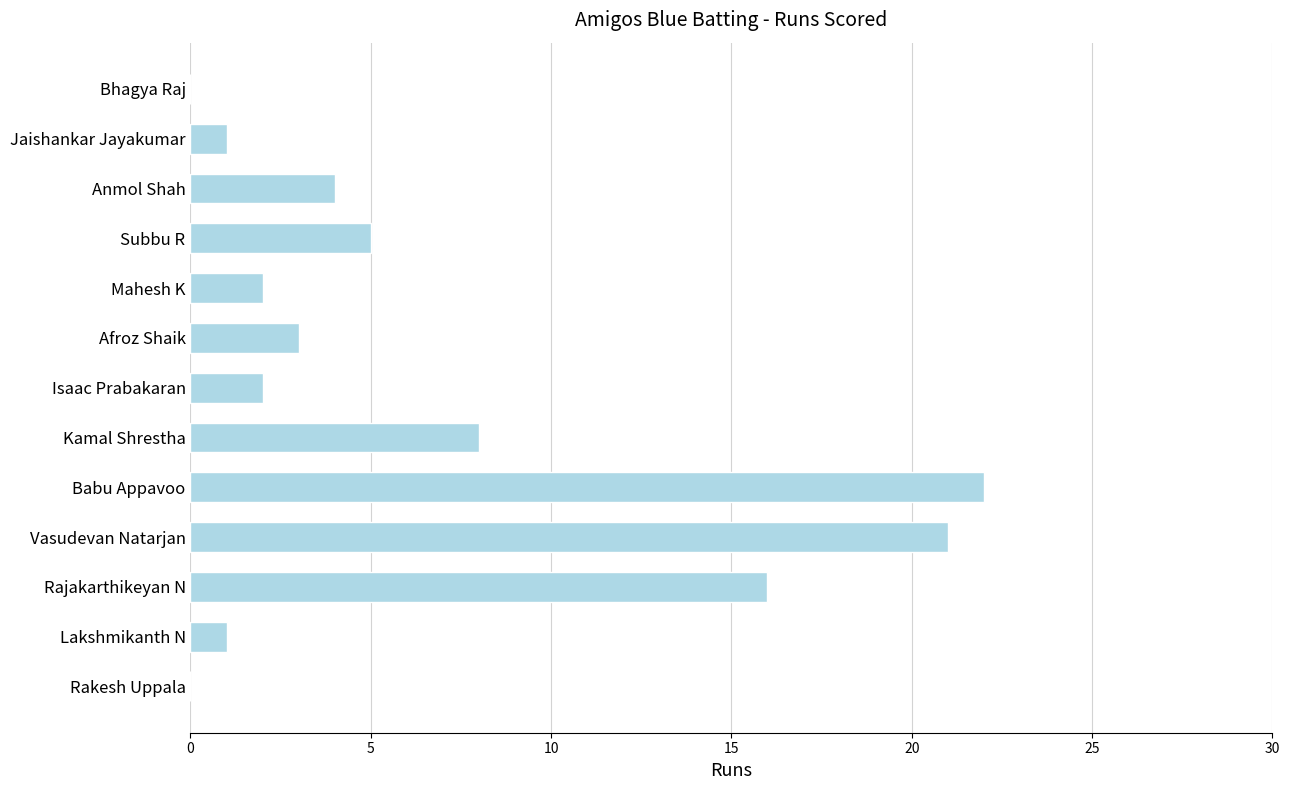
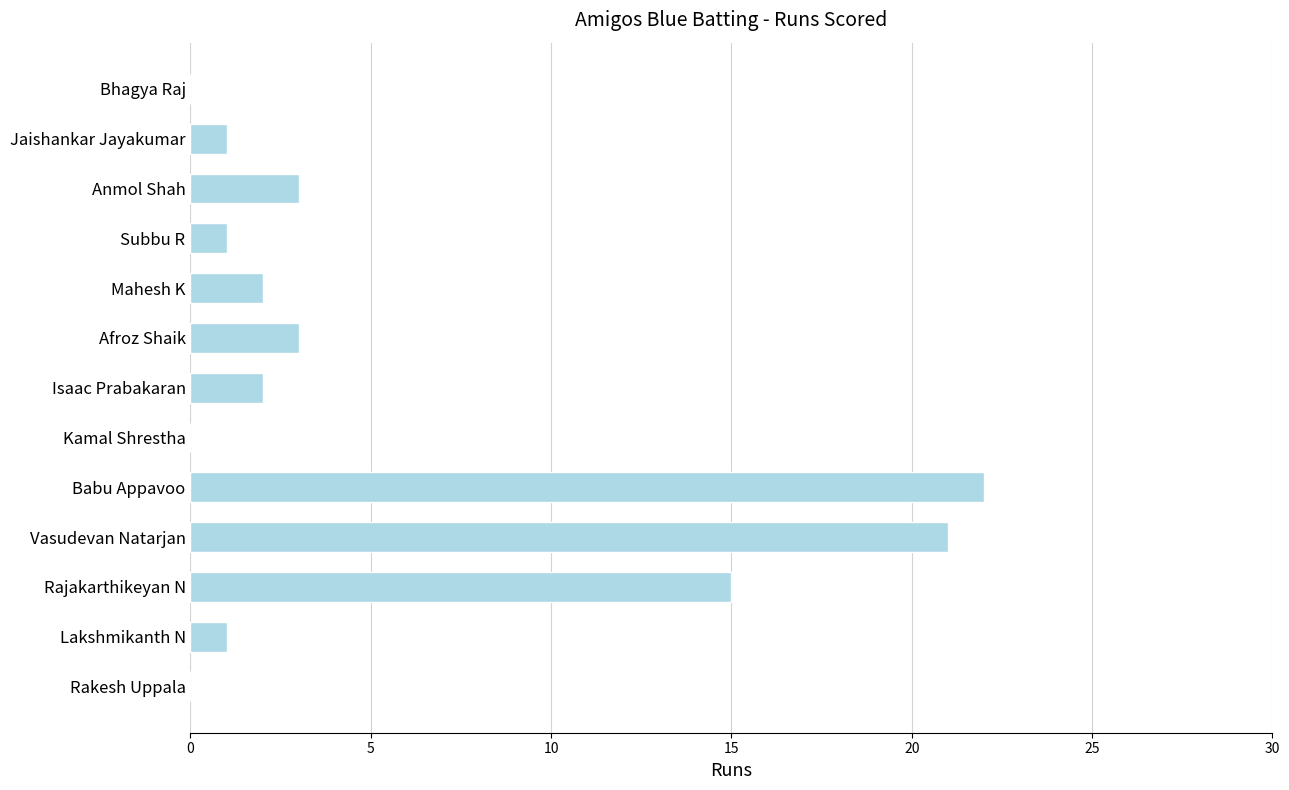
Anmol Shah: 4 -> 3
Subbu R: 5 -> 1
Kamal Shrestha: 8 -> 0
Rajakarthikeyan N: 16 -> 15
